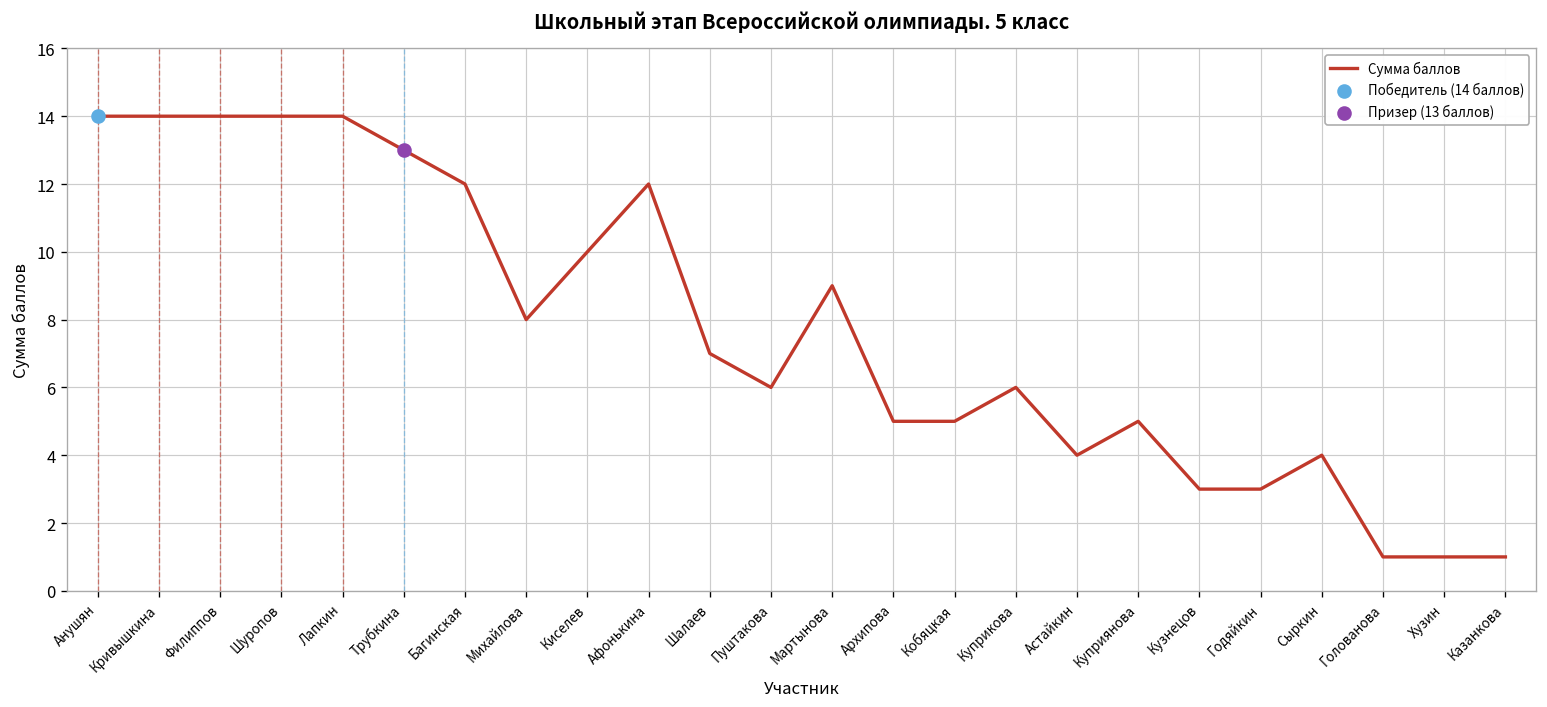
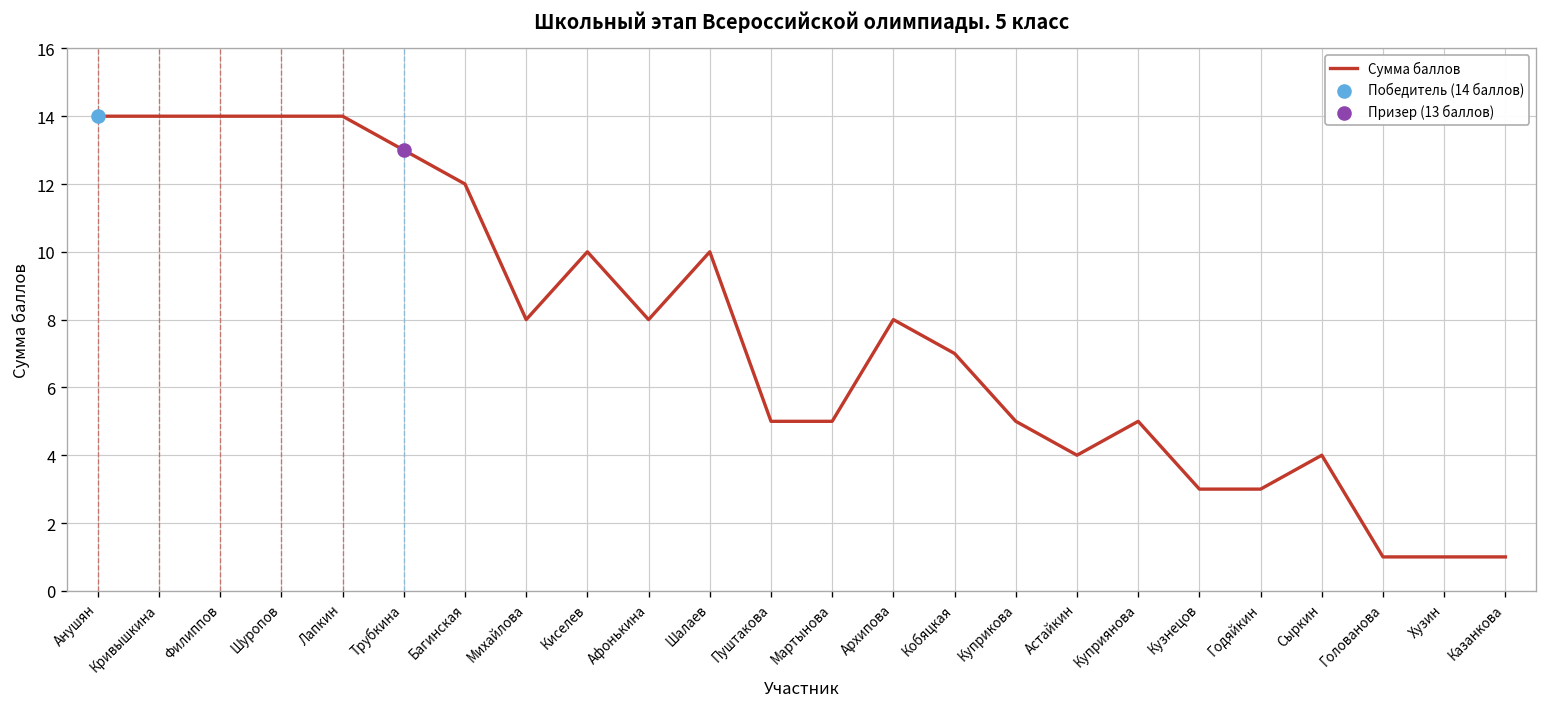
Сумма баллов, Афонькина: 12 -> 8
Сумма баллов, Шалаев: 7 -> 10
Сумма баллов, Пуштакова: 6 -> 5
Сумма баллов, Мартынова: 9 -> 5
Сумма баллов, Архипова: 5 -> 8
Сумма баллов, Кобяцкая: 5 -> 7
Сумма баллов, Куприкова: 6 -> 5
